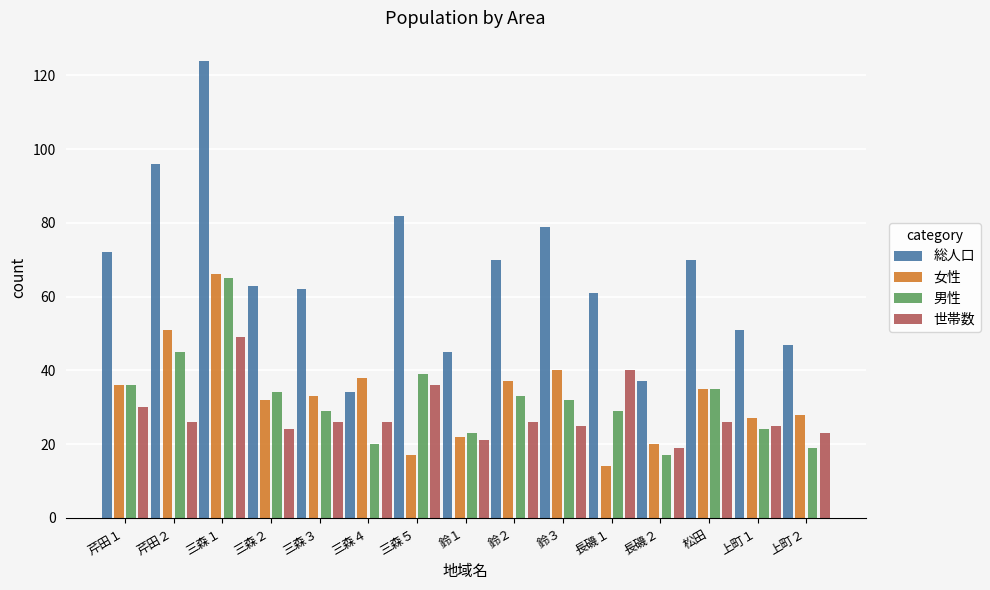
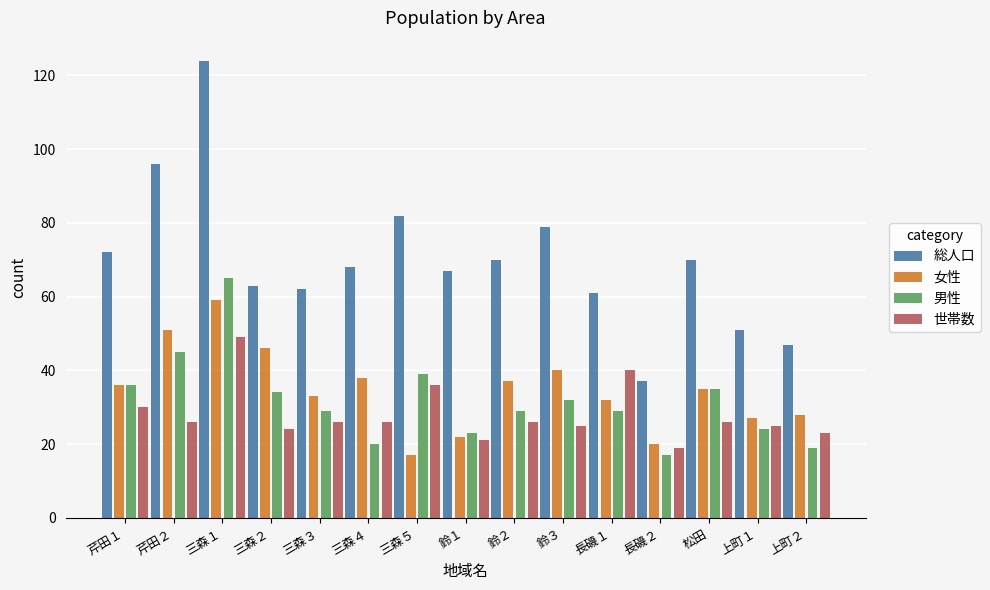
女性, 三森１: 66 -> 59
女性, 三森２: 32 -> 46
総人口, 三森４: 34 -> 68
総人口, 鈴１: 45 -> 67
男性, 鈴２: 33 -> 29
女性, 長磯１: 14 -> 32
